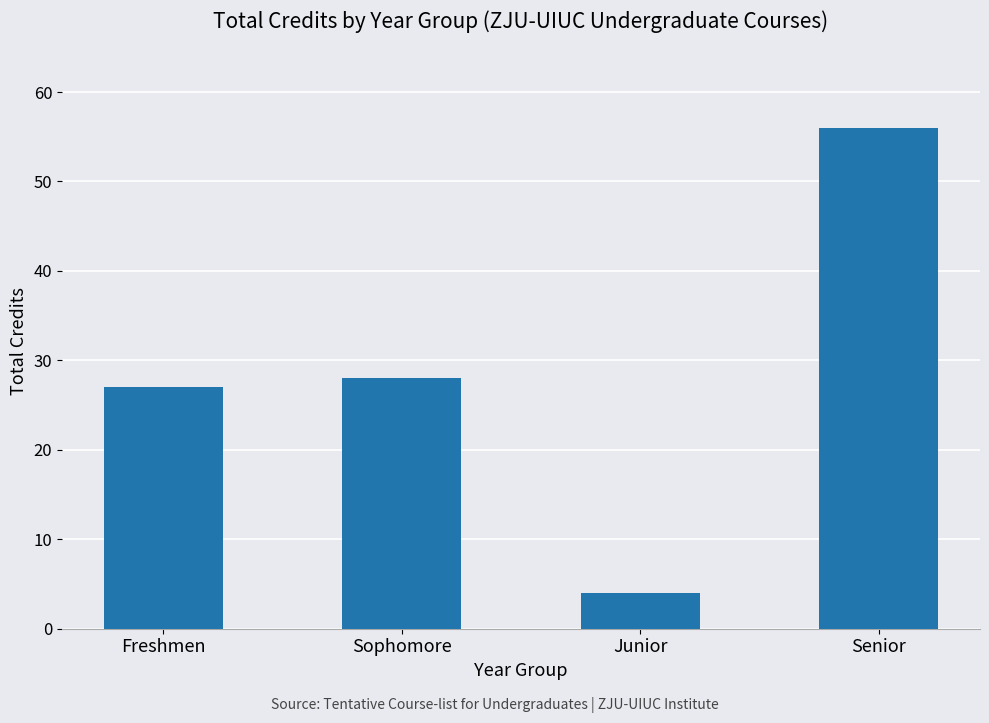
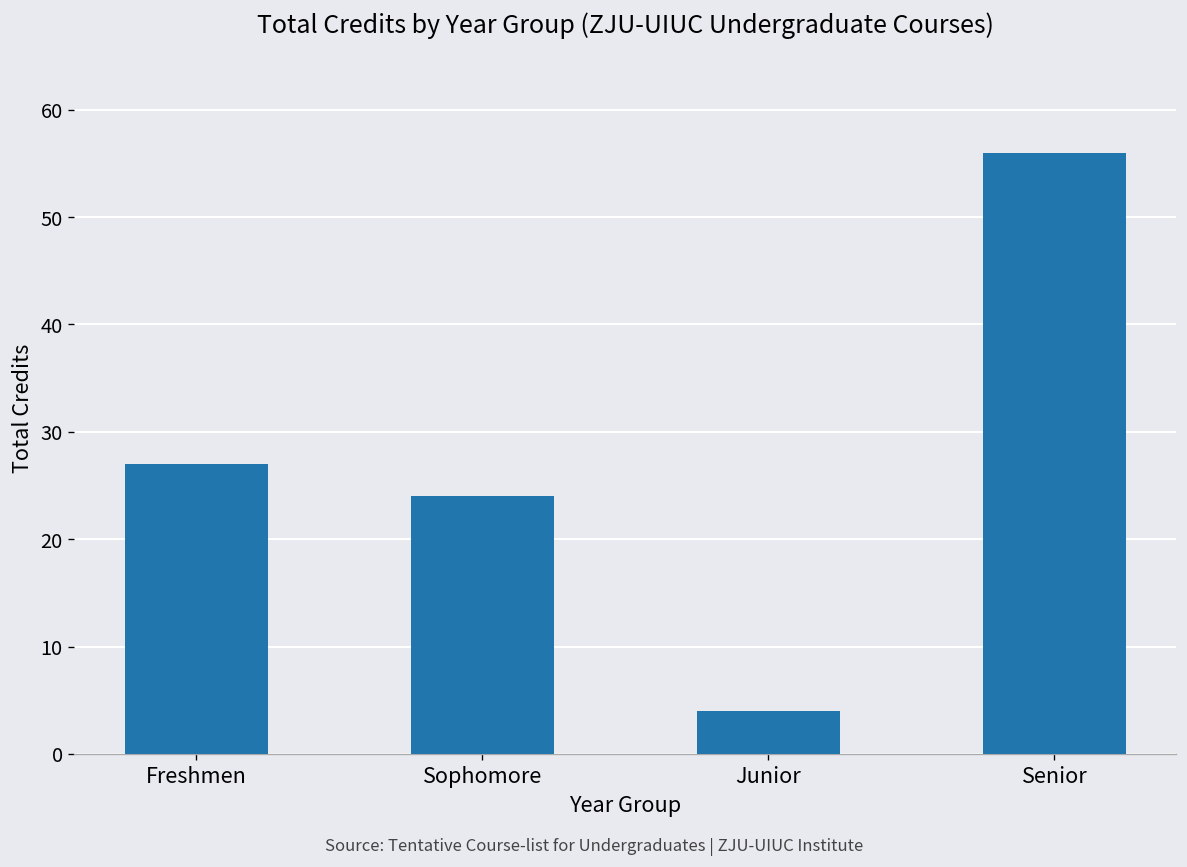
Sophomore: 28 -> 24
